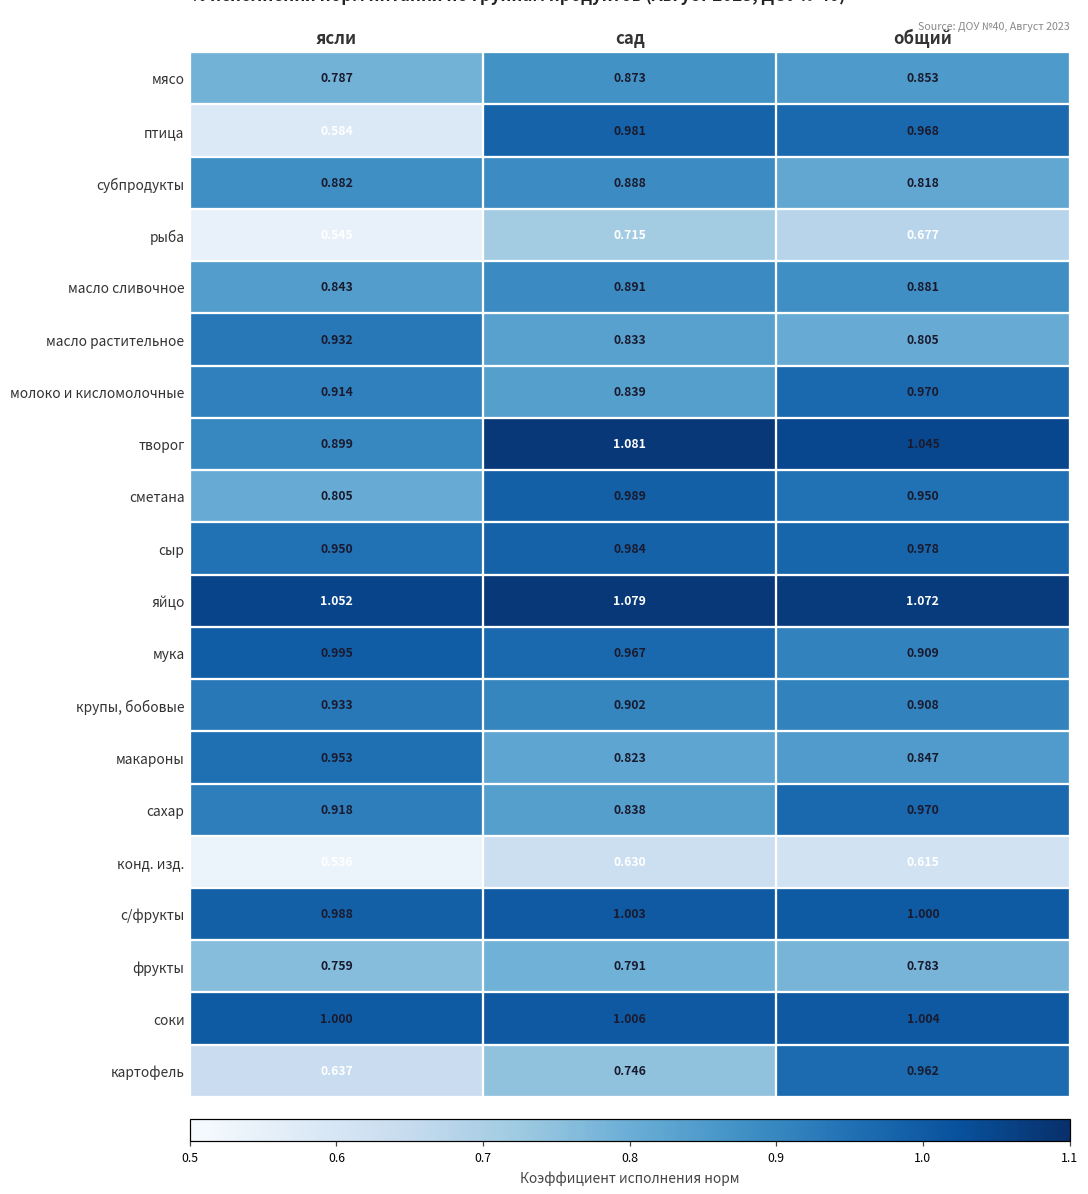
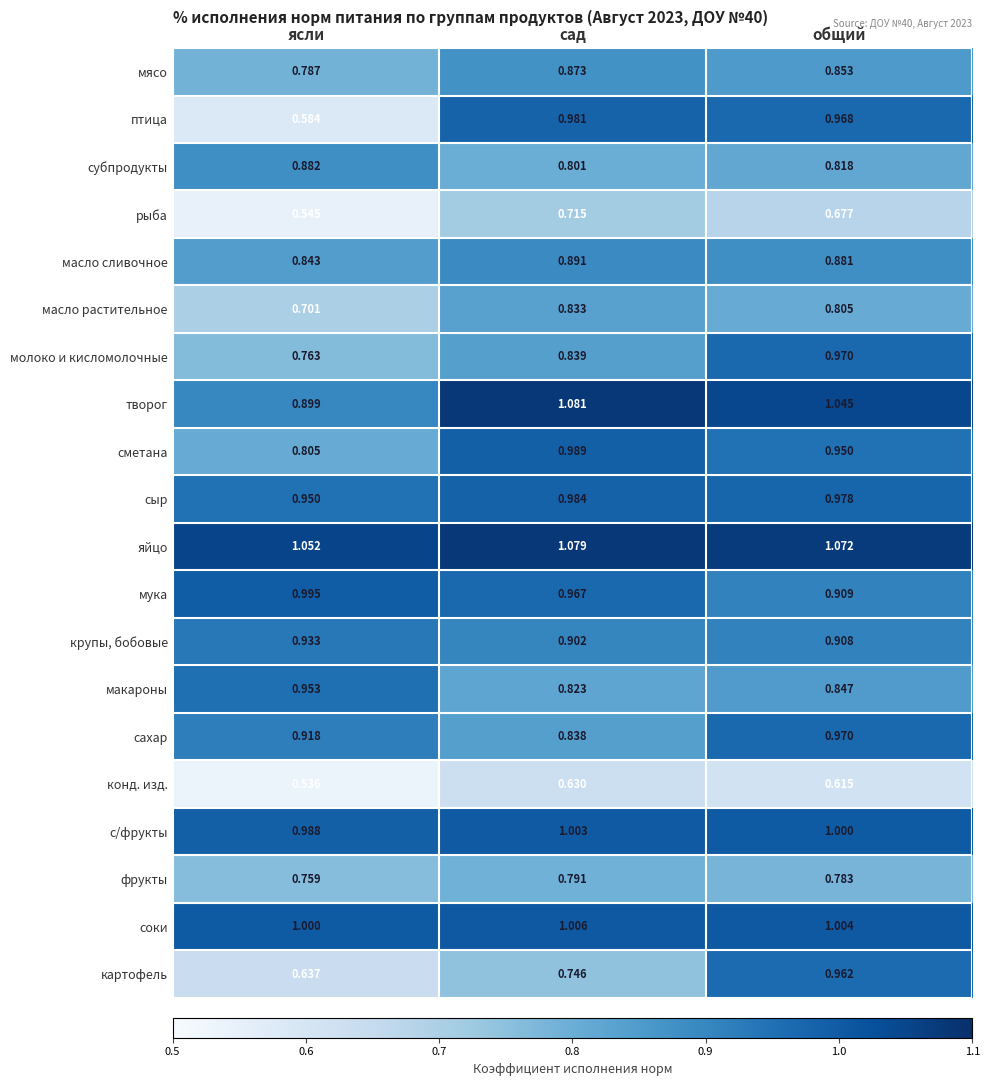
субпродукты, сад: 0.888 -> 0.801
масло растительное, ясли: 0.932 -> 0.701
молоко и кисломолочные, ясли: 0.914 -> 0.763
